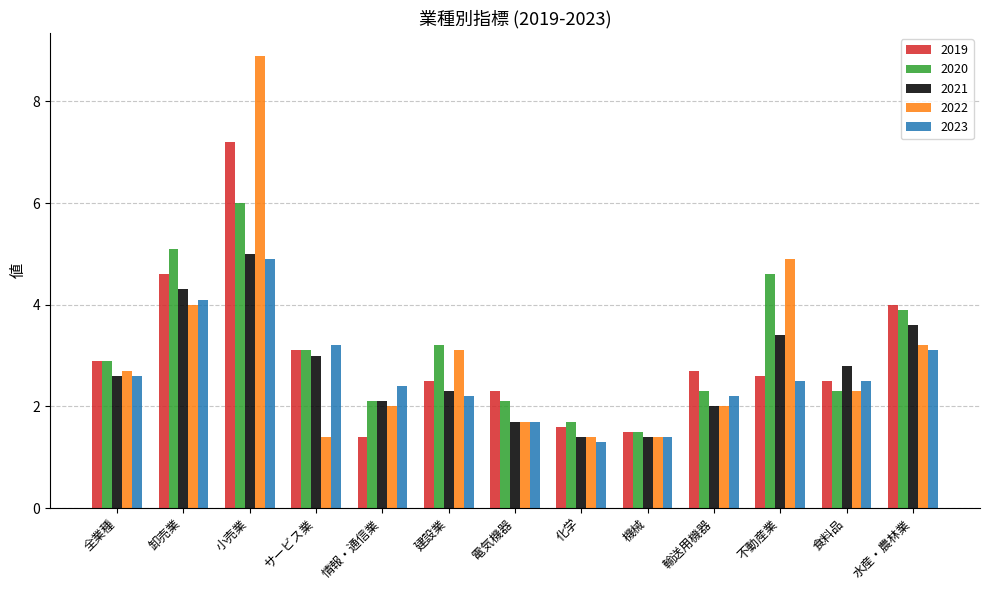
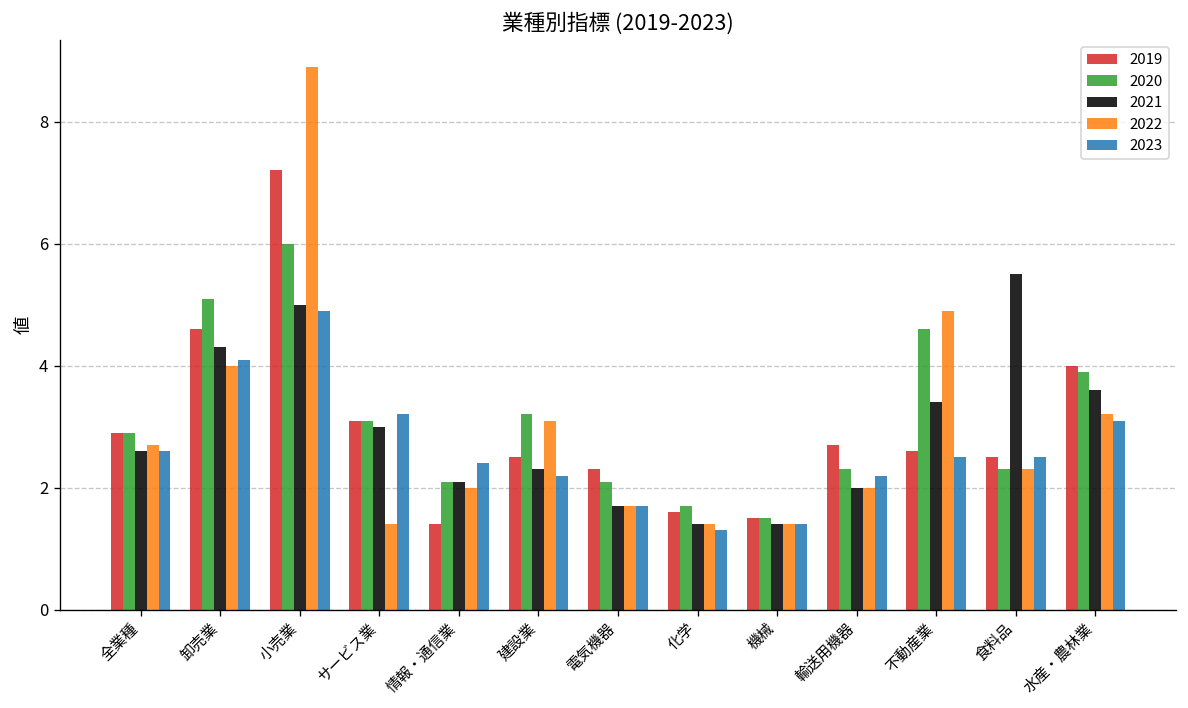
2021, 食料品: 2.8 -> 5.5
